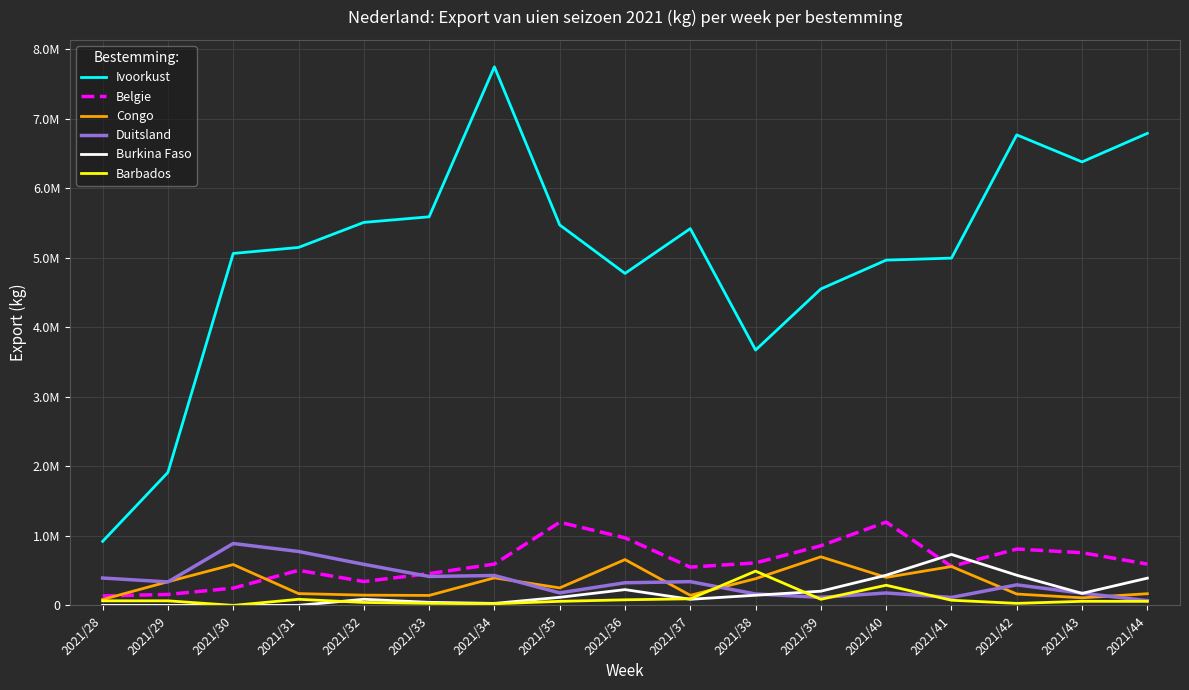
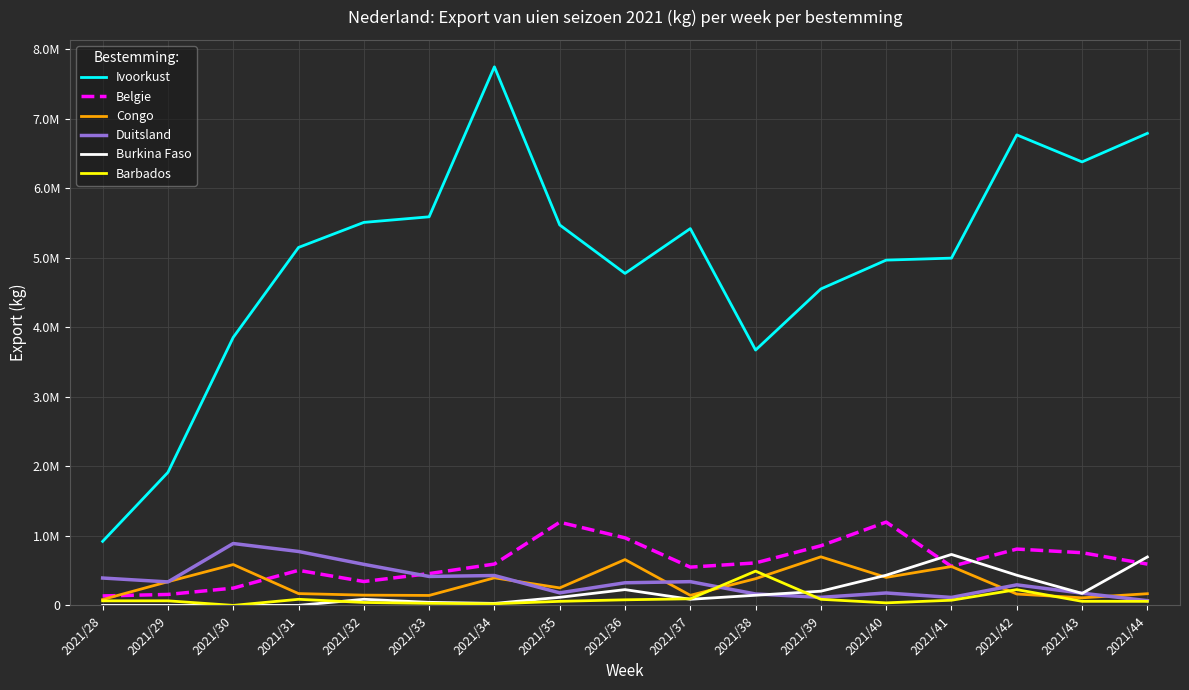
Ivoorkust, 2021/30: 5100000 -> 3900000
Barbados, 2021/40: 300000 -> 0
Barbados, 2021/42: 0 -> 200000
Burkina Faso, 2021/44: 400000 -> 700000
